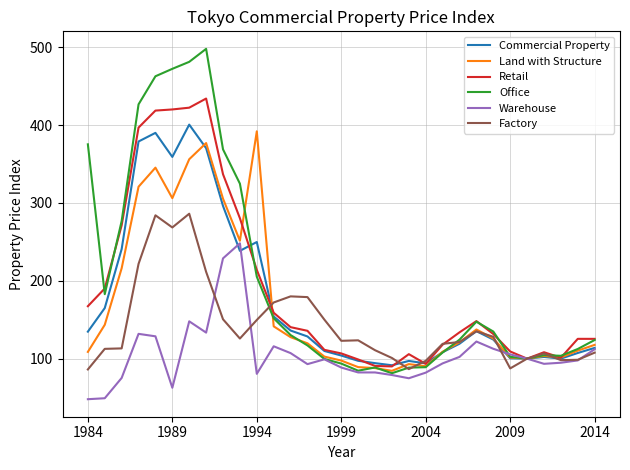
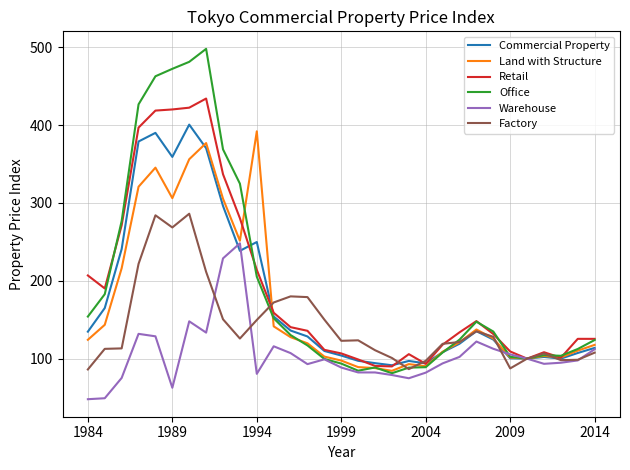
Land with Structure, 1984: 110 -> 120
Retail, 1984: 170 -> 210
Office, 1984: 380 -> 150
